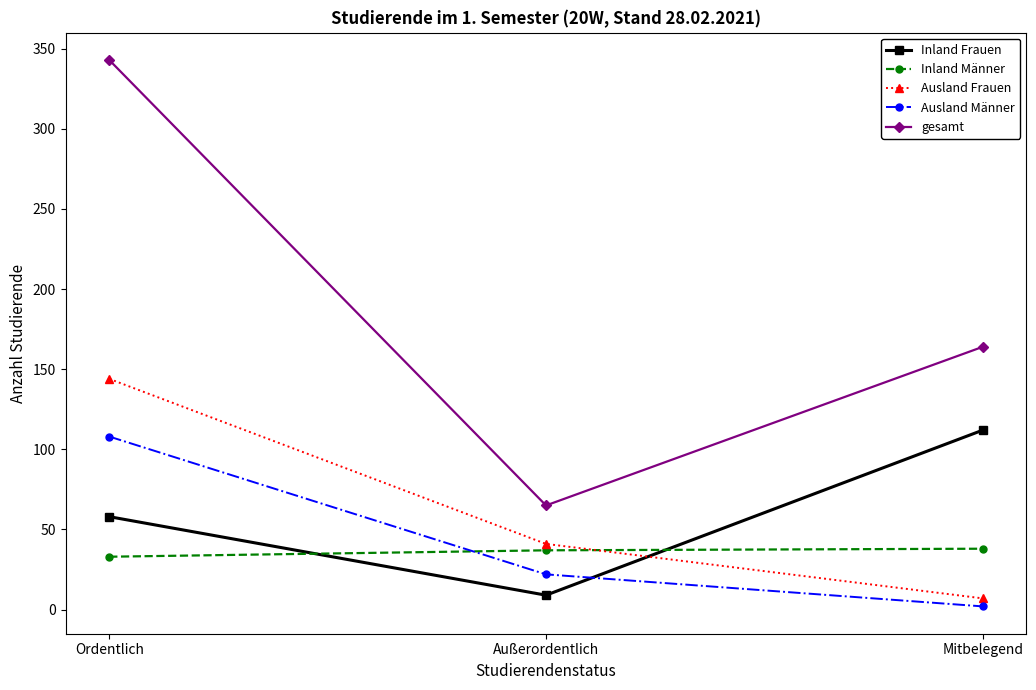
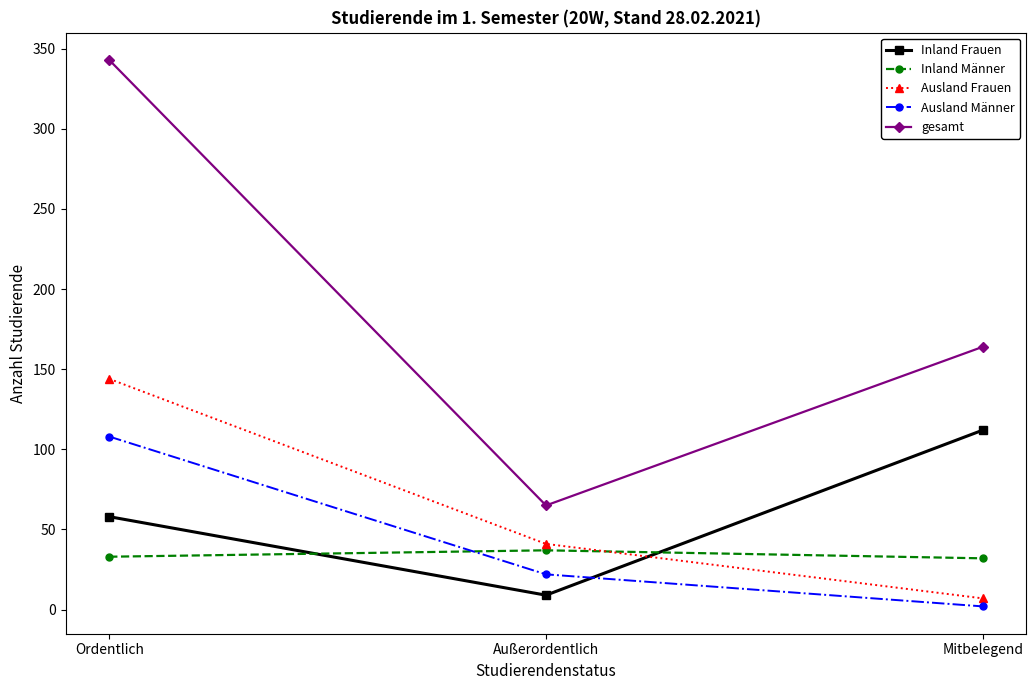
Inland Männer, Mitbelegend: 38 -> 32
